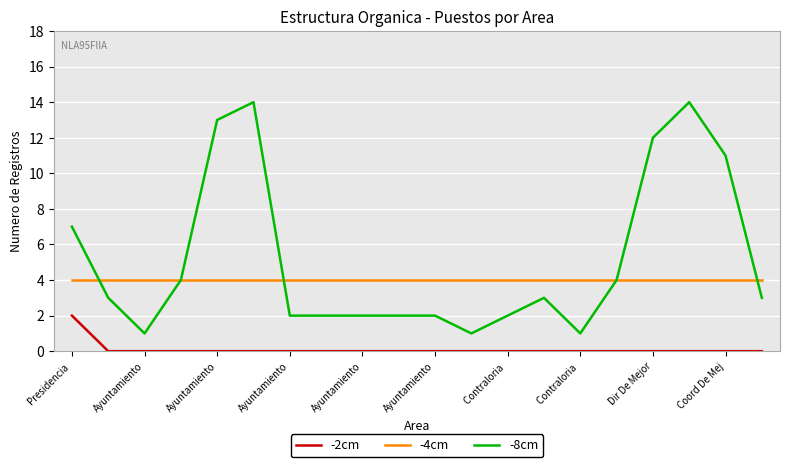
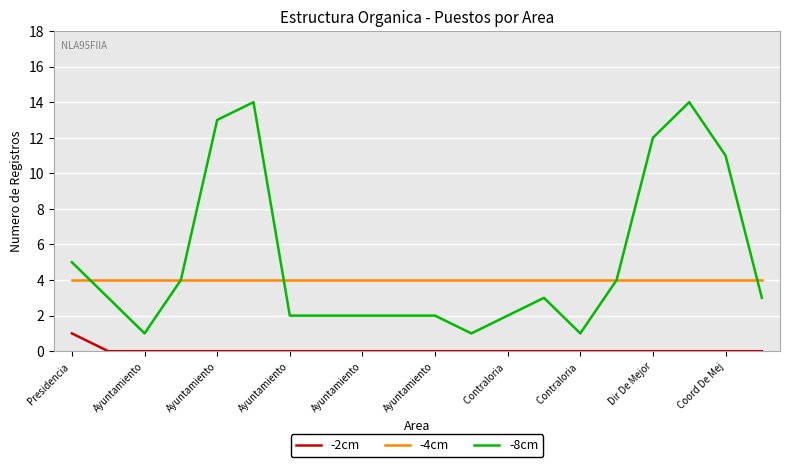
-2cm, Presidencia: 2 -> 1
-8cm, Presidencia: 7 -> 5
